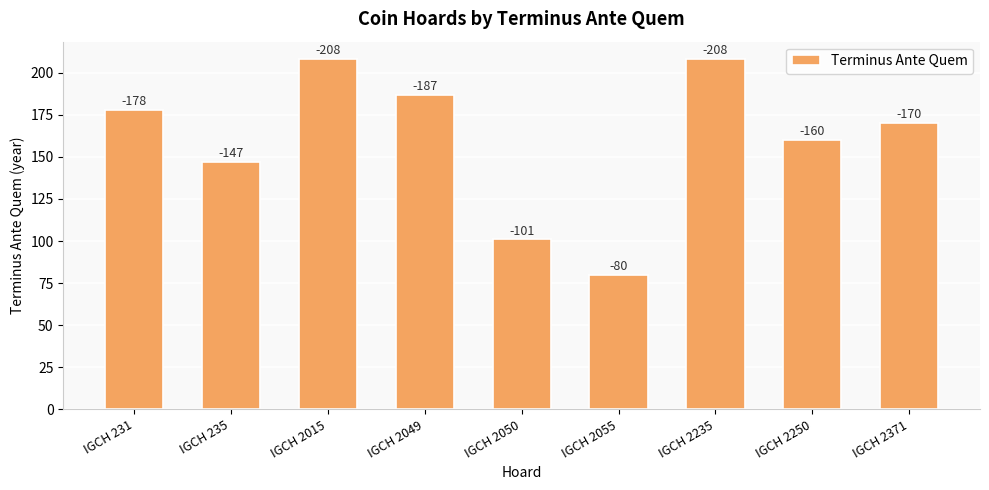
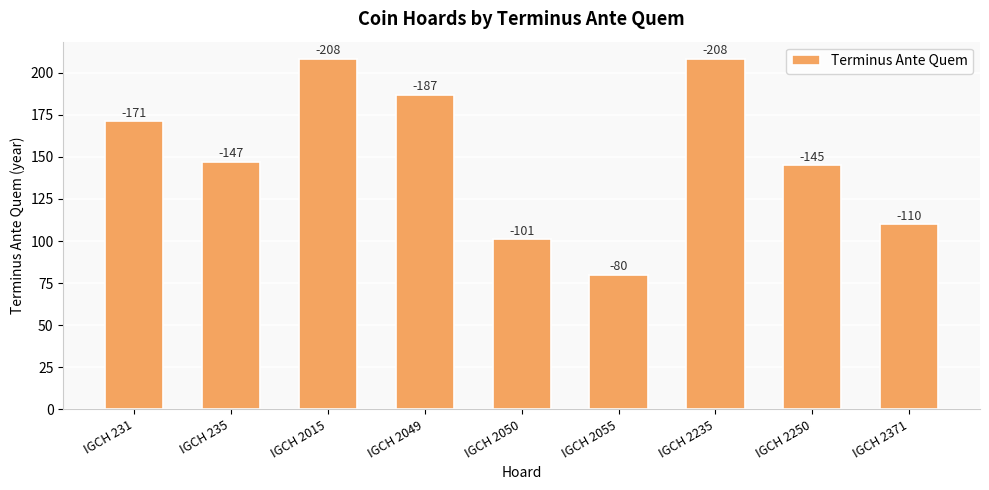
IGCH 231: -178 -> -171
IGCH 2250: -160 -> -145
IGCH 2371: -170 -> -110
